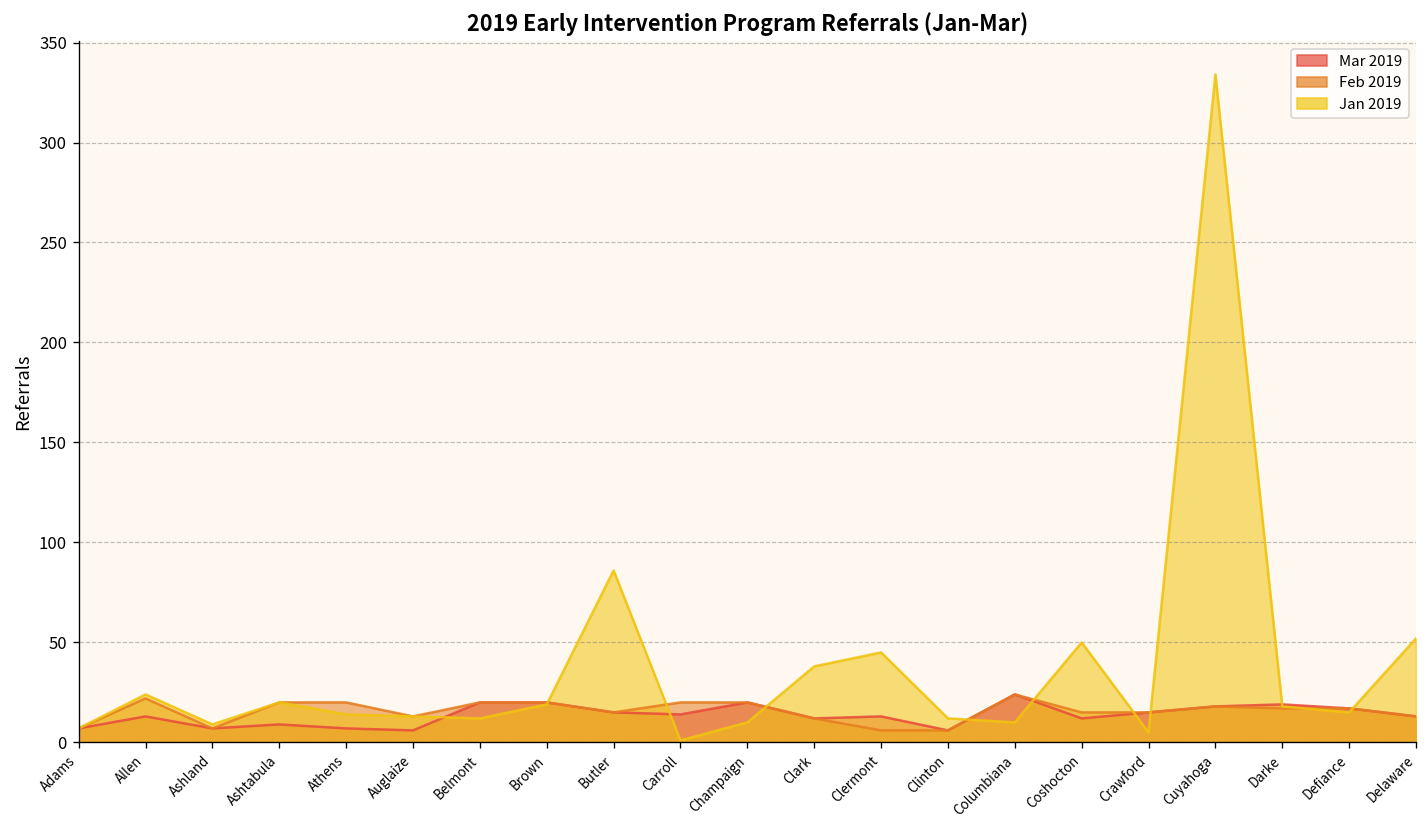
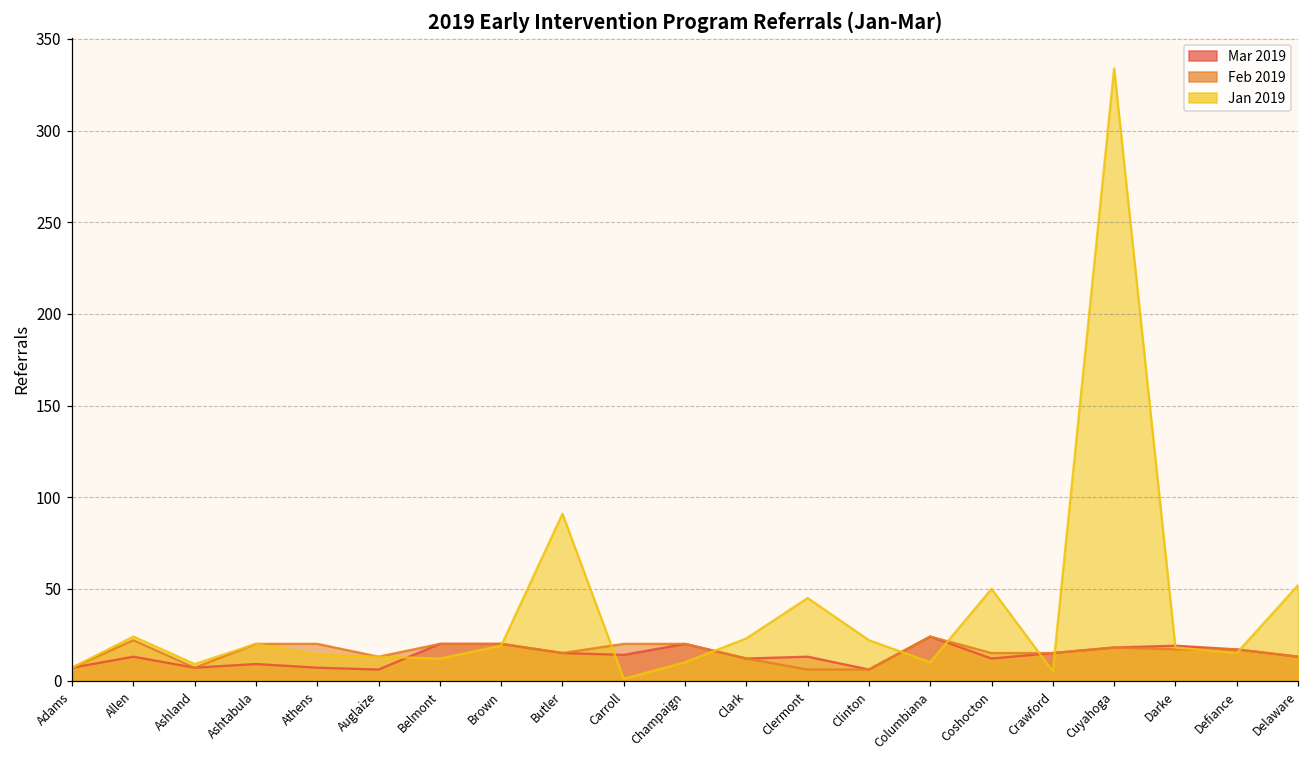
Jan 2019, Butler: 86 -> 91
Jan 2019, Clark: 38 -> 23
Jan 2019, Clinton: 12 -> 22
